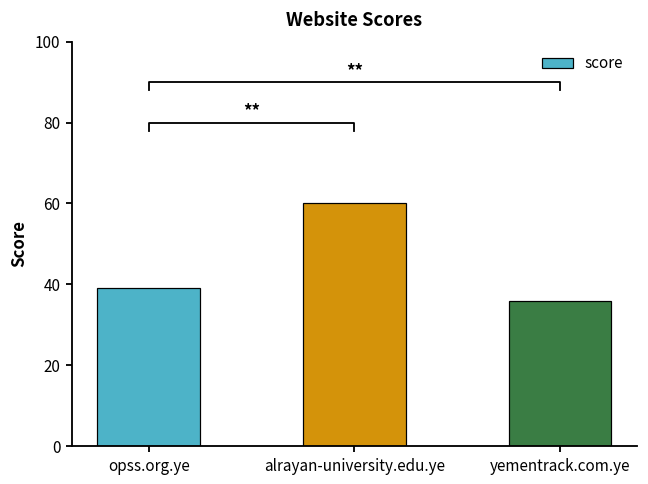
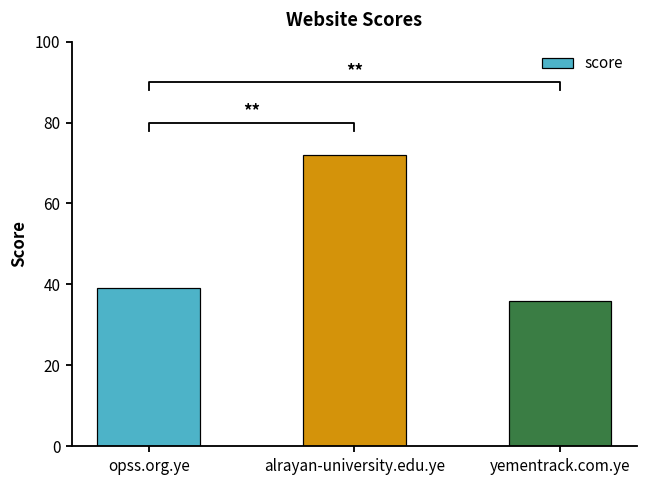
score, alrayan-university.edu.ye: 60 -> 72
